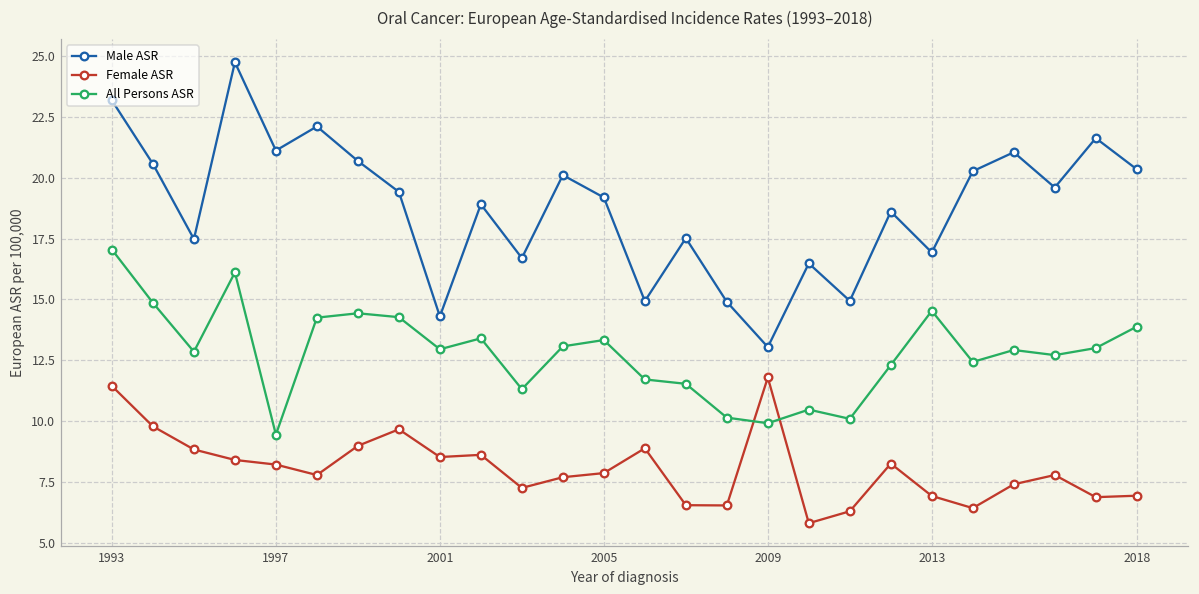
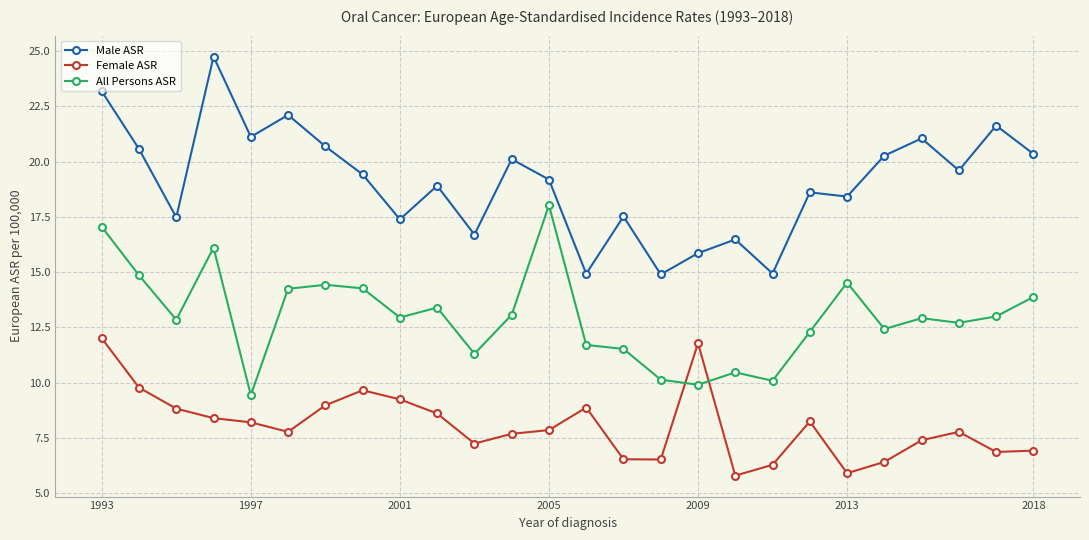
Female ASR, 1993: 11.4 -> 12.0
Male ASR, 2001: 14.3 -> 17.4
Female ASR, 2001: 8.5 -> 9.3
All Persons ASR, 2005: 13.3 -> 18.0
Male ASR, 2009: 13.0 -> 15.9
Male ASR, 2013: 16.9 -> 18.4
Female ASR, 2013: 6.9 -> 5.9
